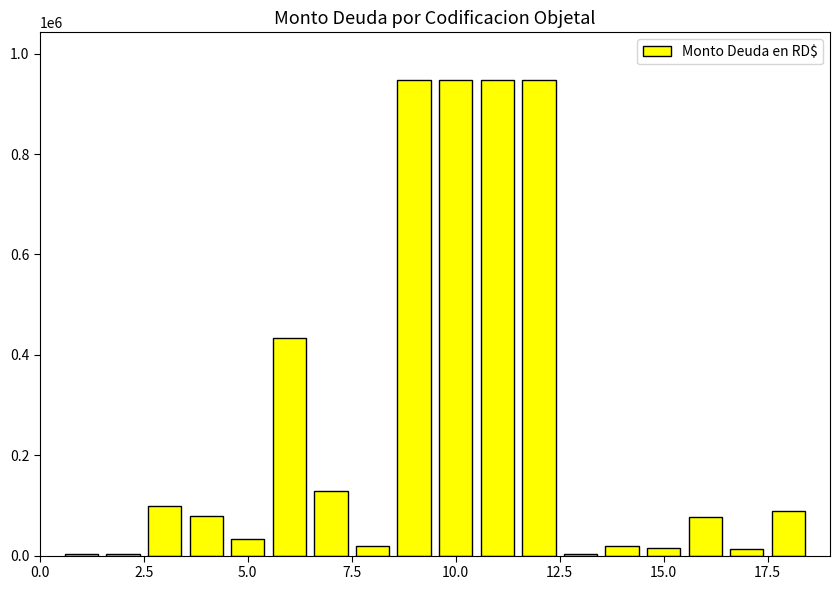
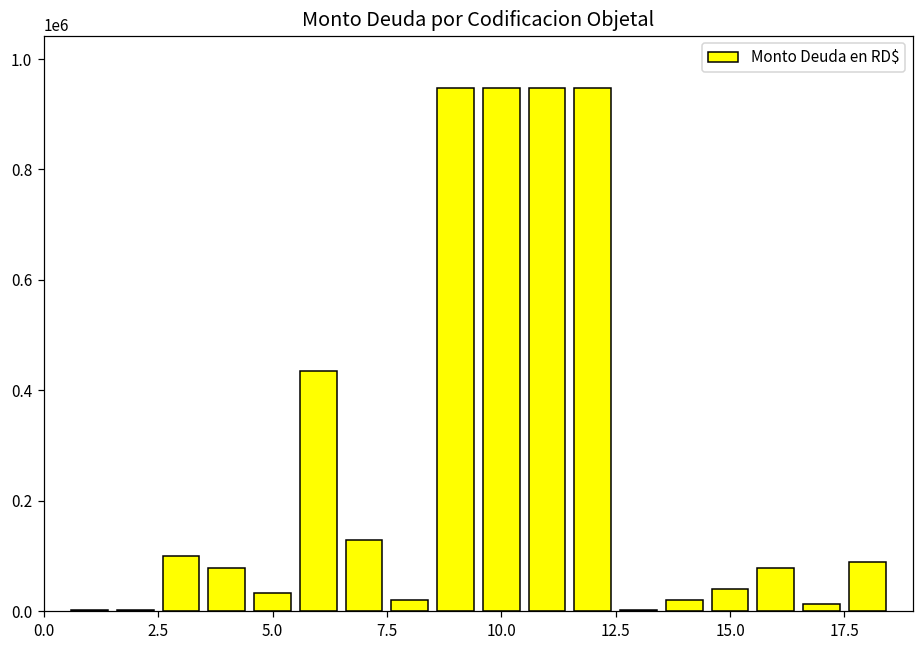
15.0: 20000 -> 40000
